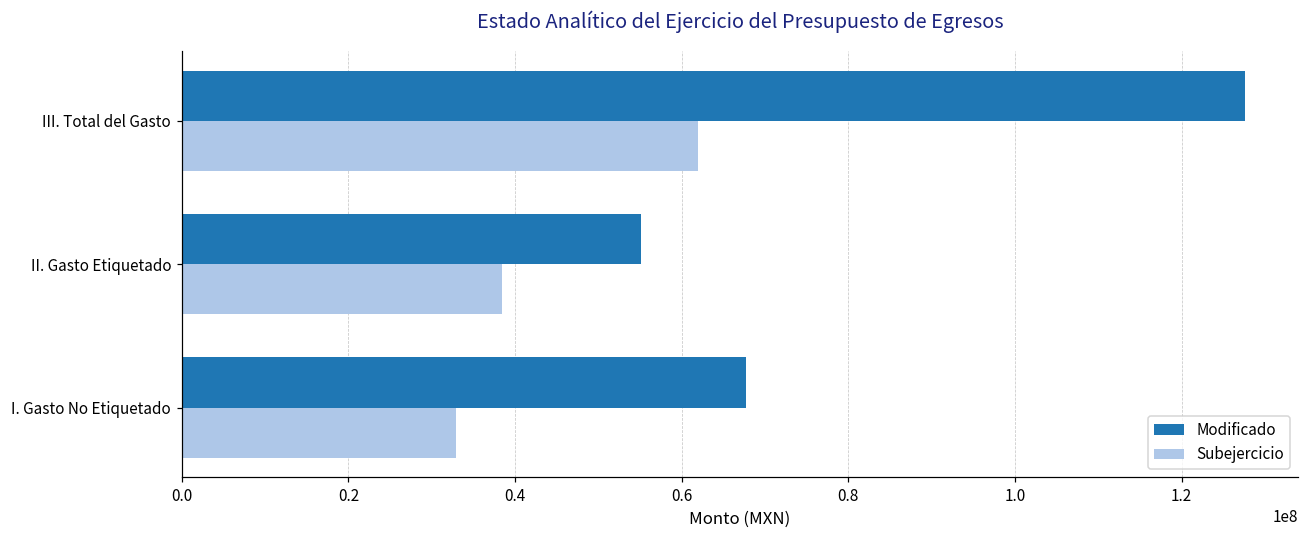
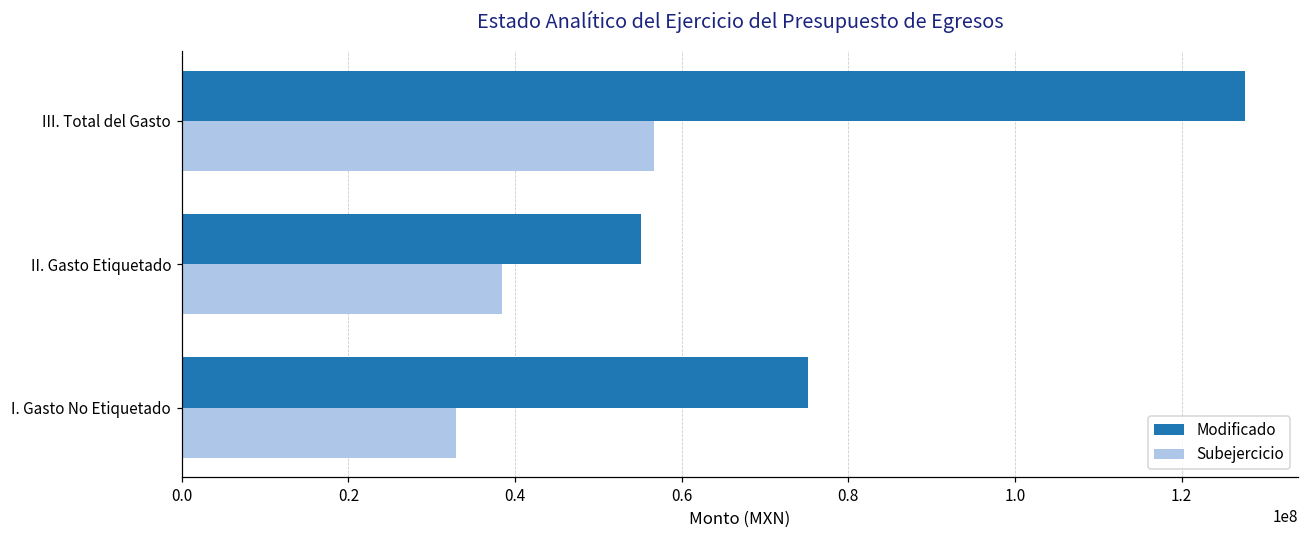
Subejercicio, III. Total del Gasto: 62000000 -> 57000000
Modificado, I. Gasto No Etiquetado: 68000000 -> 75000000
